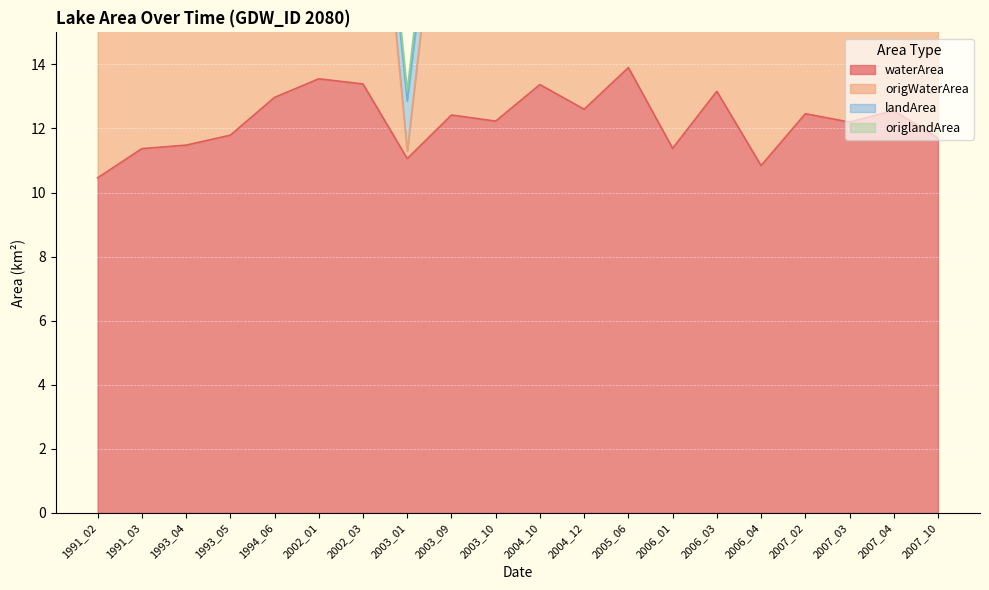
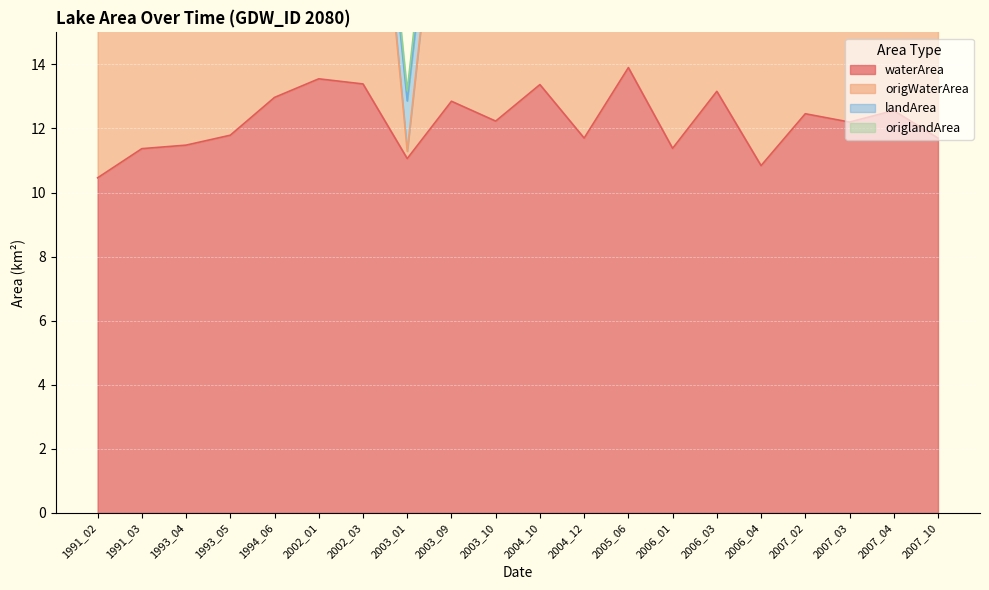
waterArea, 2003_09: 12.4 -> 12.9
waterArea, 2004_12: 12.6 -> 11.7
